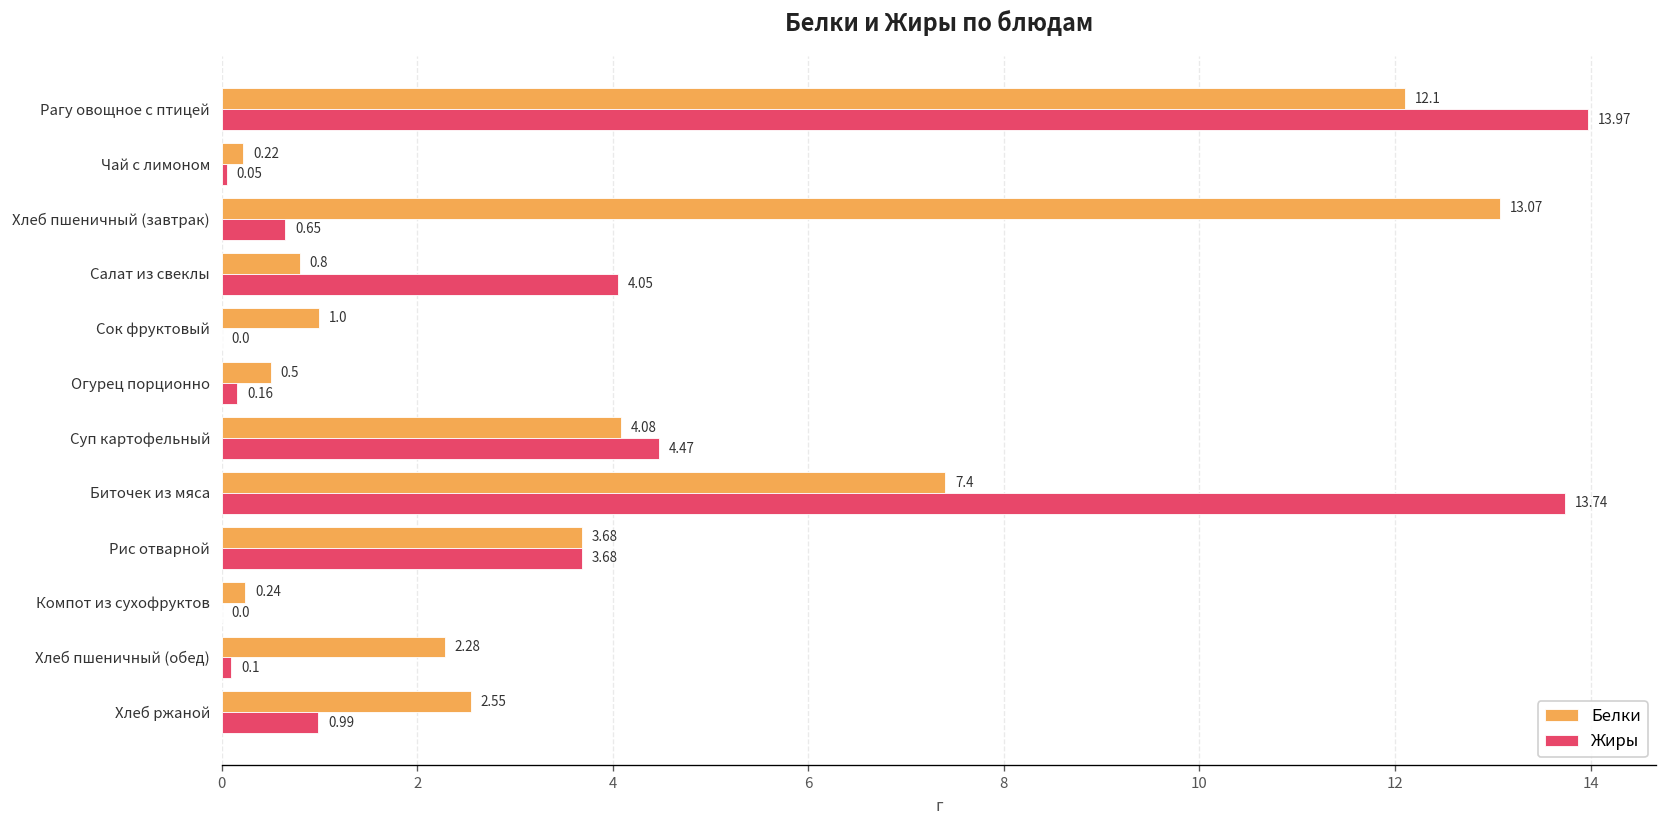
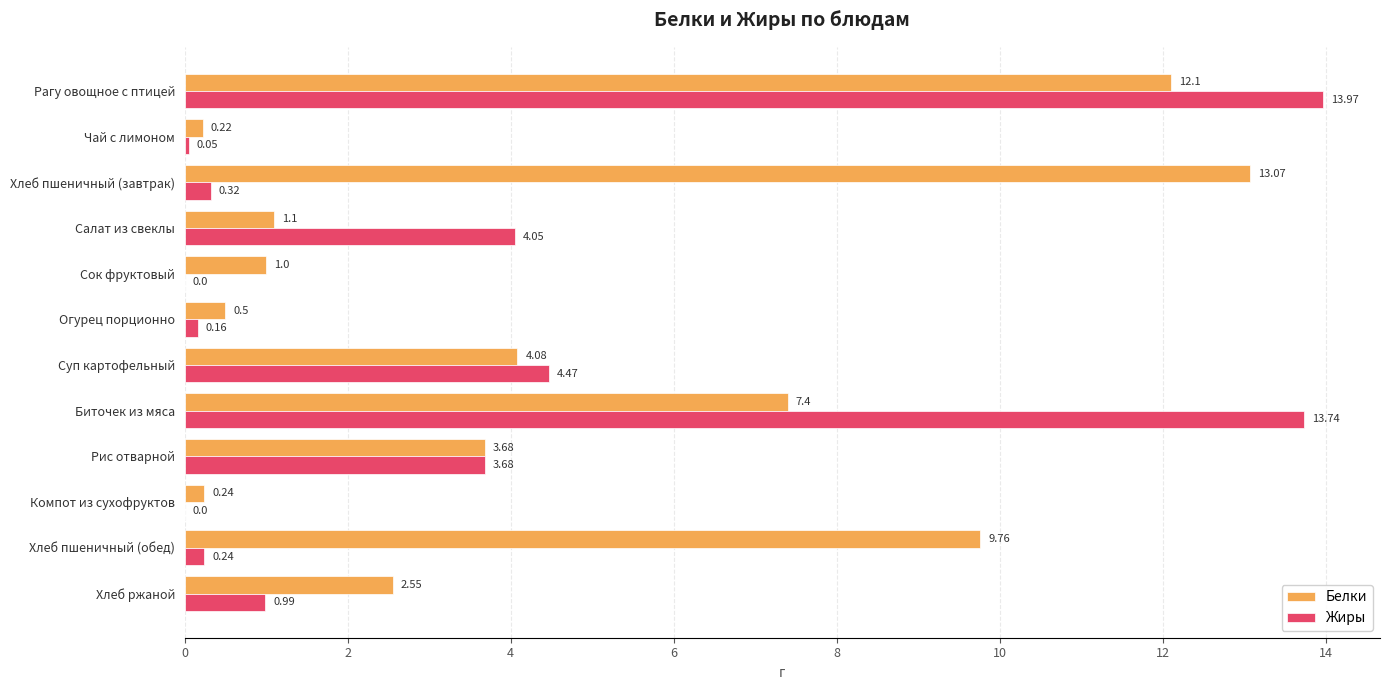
Жиры, Хлеб пшеничный (завтрак): 0.65 -> 0.32
Белки, Салат из свеклы: 0.8 -> 1.1
Белки, Хлеб пшеничный (обед): 2.28 -> 9.76
Жиры, Хлеб пшеничный (обед): 0.1 -> 0.24
